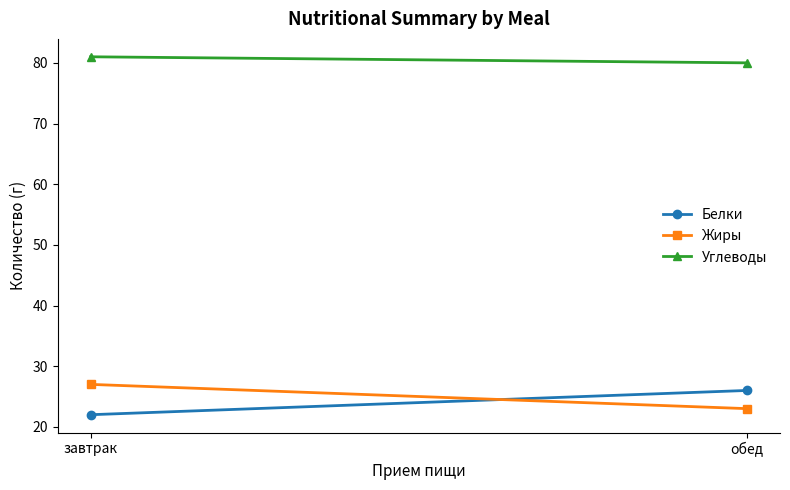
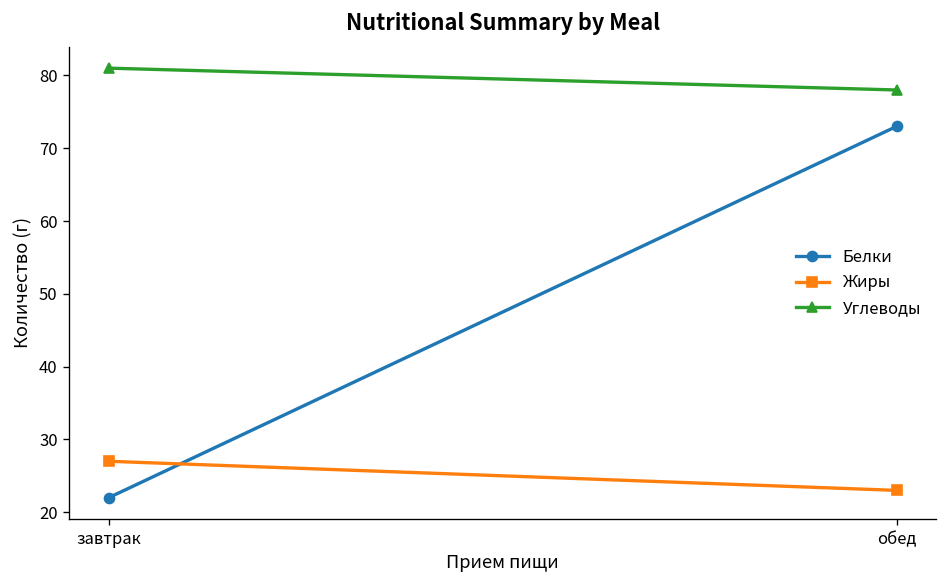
Белки, обед: 26 -> 73
Углеводы, обед: 80 -> 78
